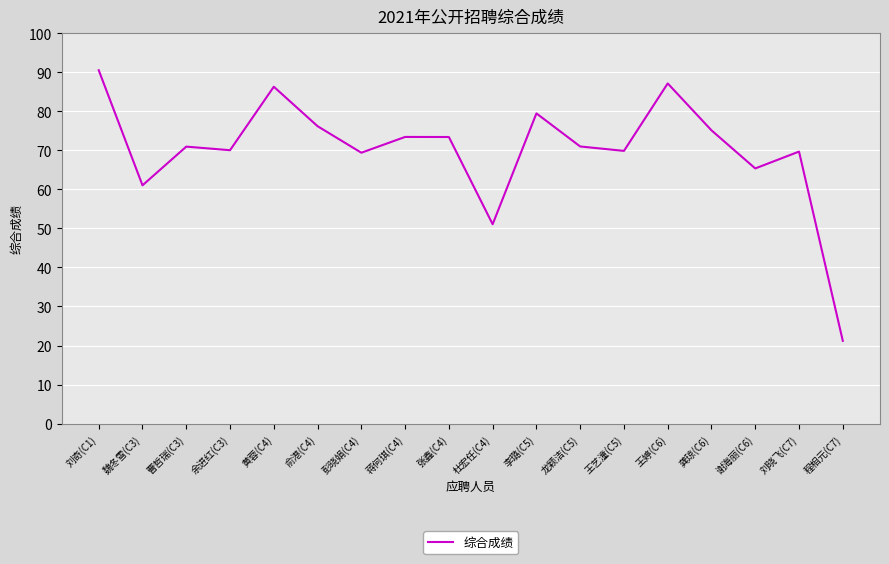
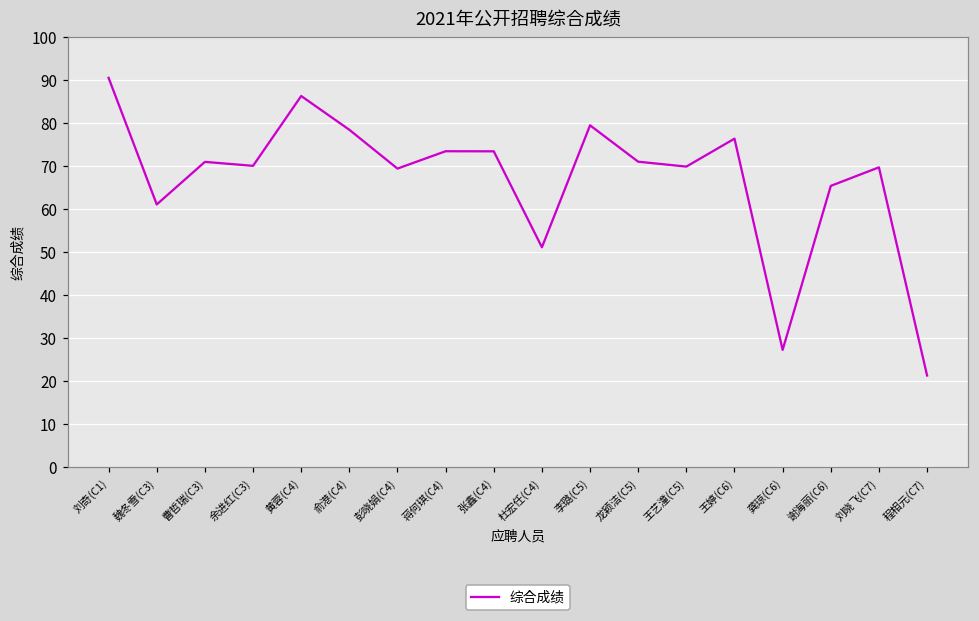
俞港(C4): 76 -> 78
王婷(C6): 87 -> 76
龚琼(C6): 75 -> 27
